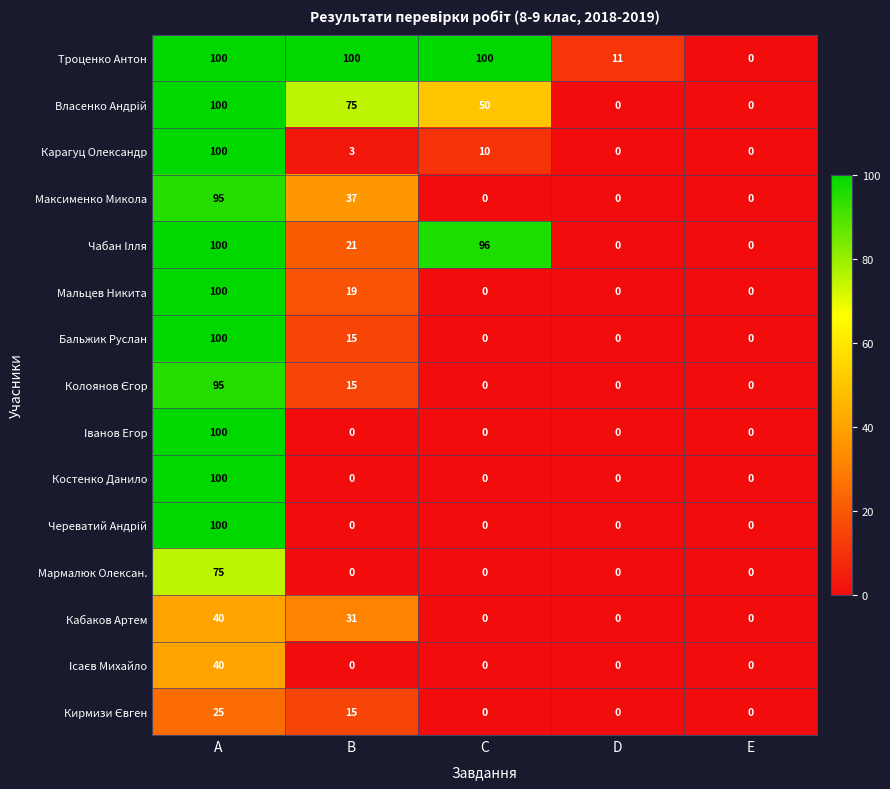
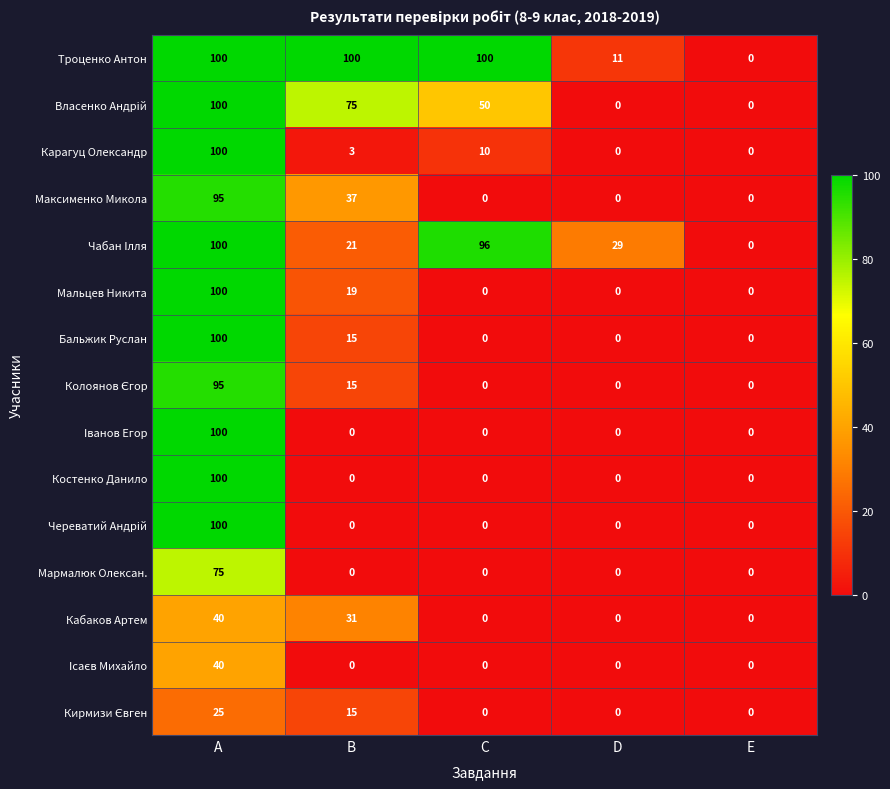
Чабан Ілля, D: 0 -> 29
